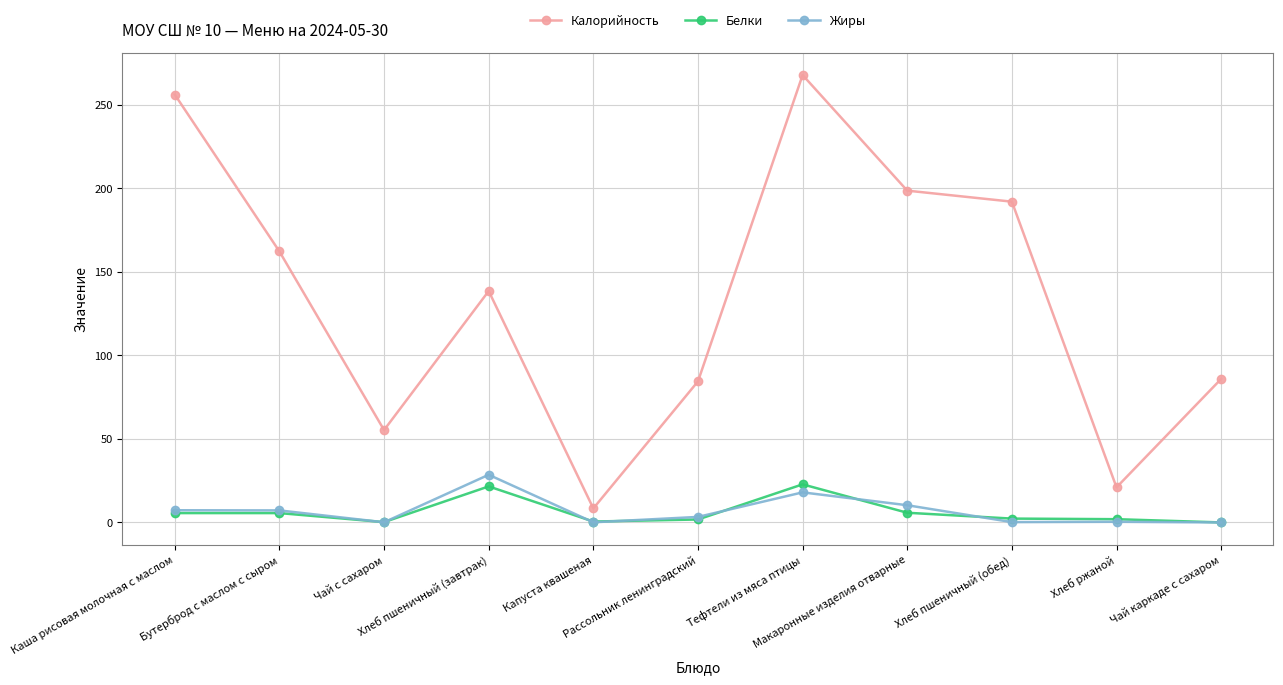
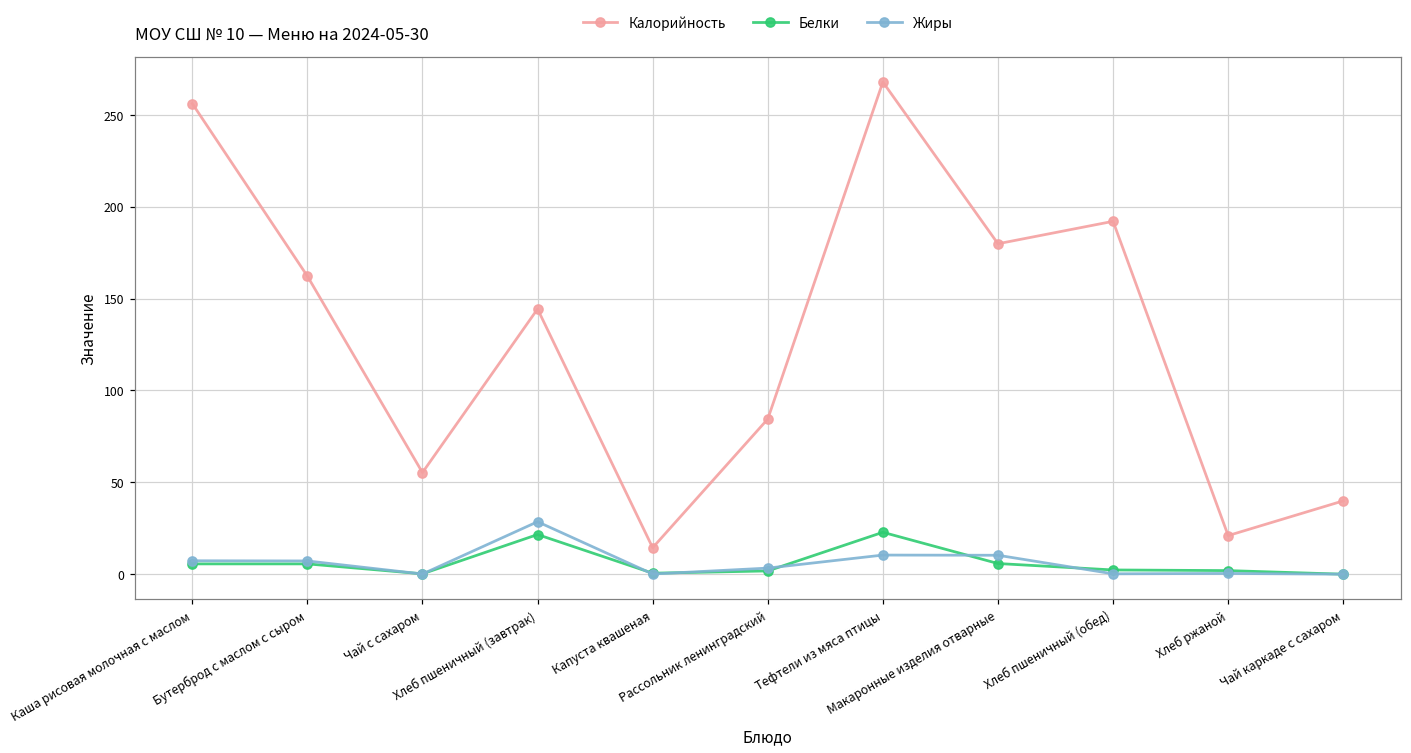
Калорийность, Хлеб пшеничный (завтрак): 139 -> 144
Калорийность, Капуста квашеная: 8 -> 14
Жиры, Тефтели из мяса птицы: 18 -> 10
Калорийность, Макаронные изделия отварные: 199 -> 180
Калорийность, Чай каркаде с сахаром: 86 -> 40
